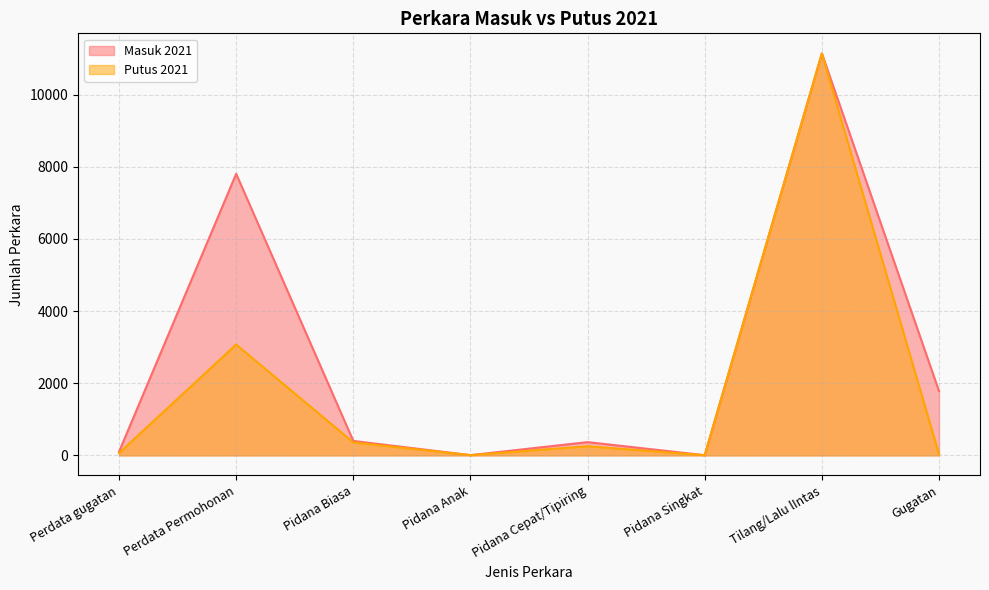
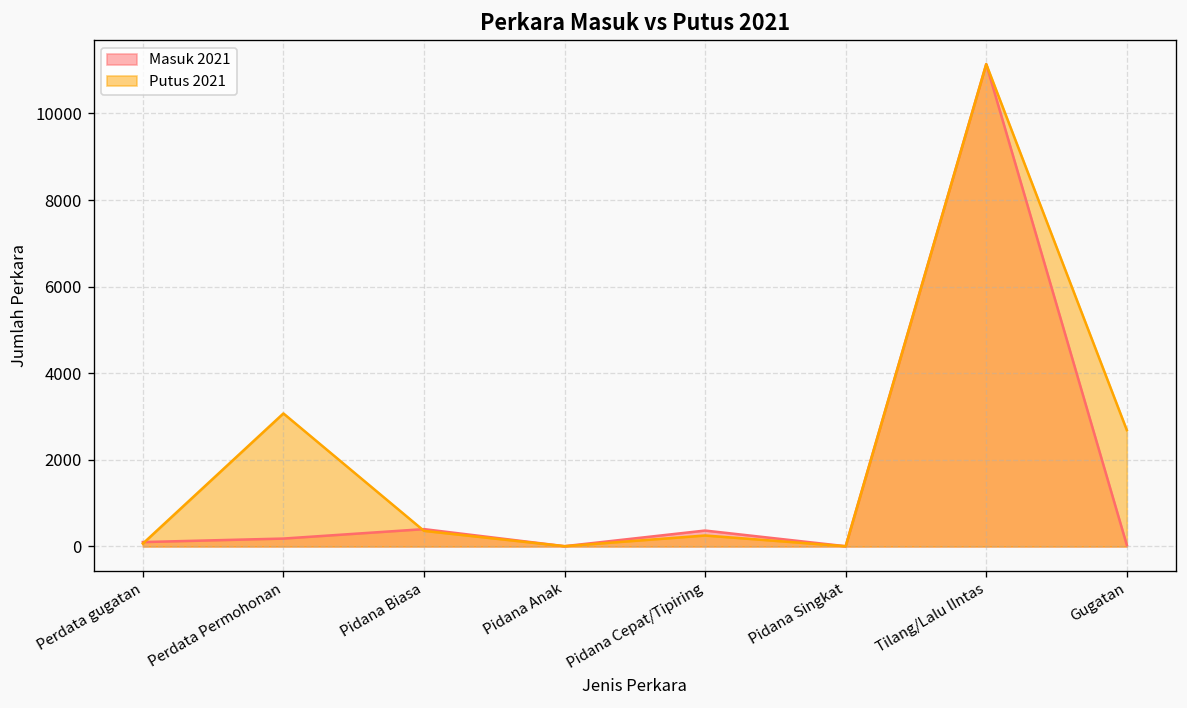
Masuk 2021, Perdata Permohonan: 7800 -> 200
Masuk 2021, Gugatan: 1800 -> 0
Putus 2021, Gugatan: 0 -> 2700
